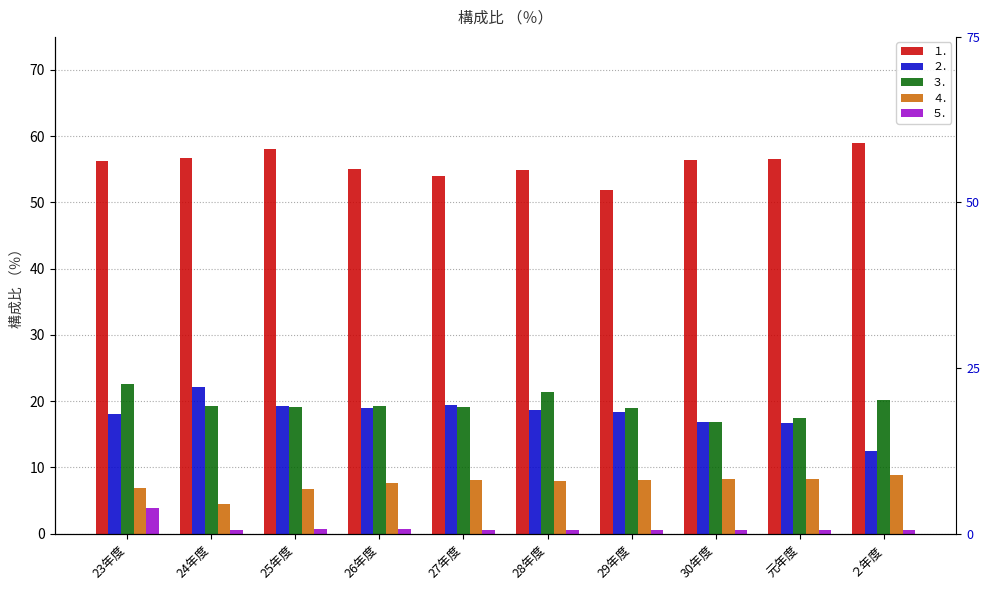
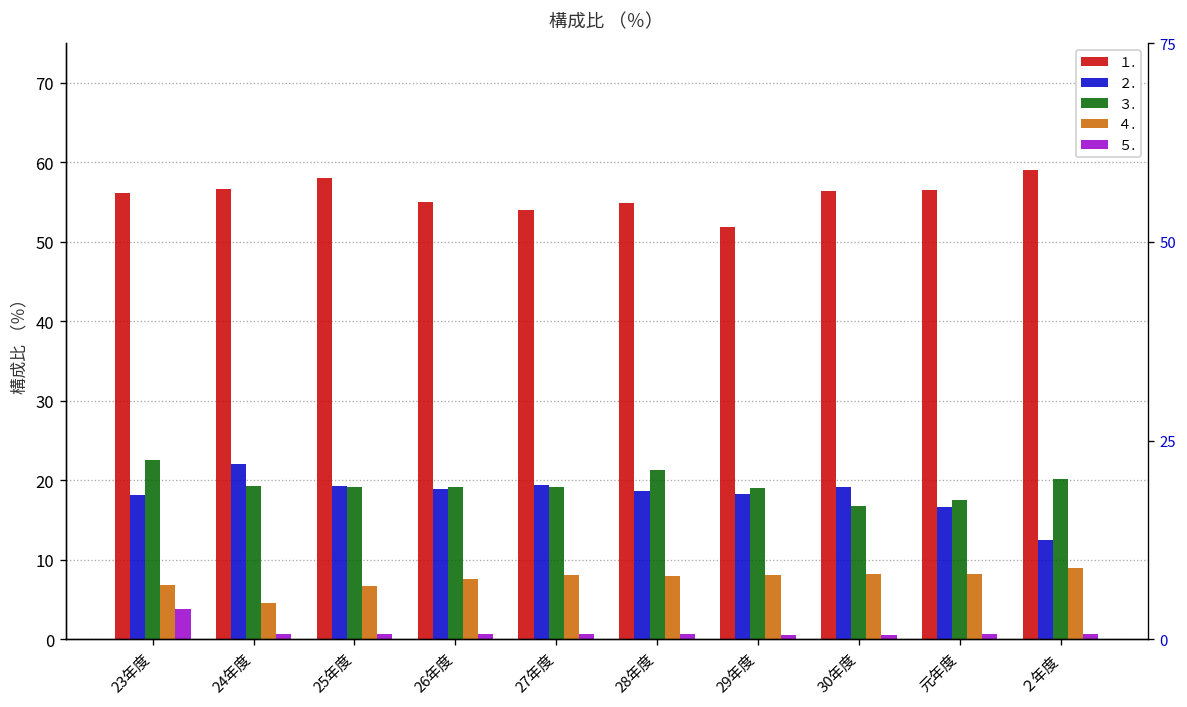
２., 30年度: 17 -> 19
